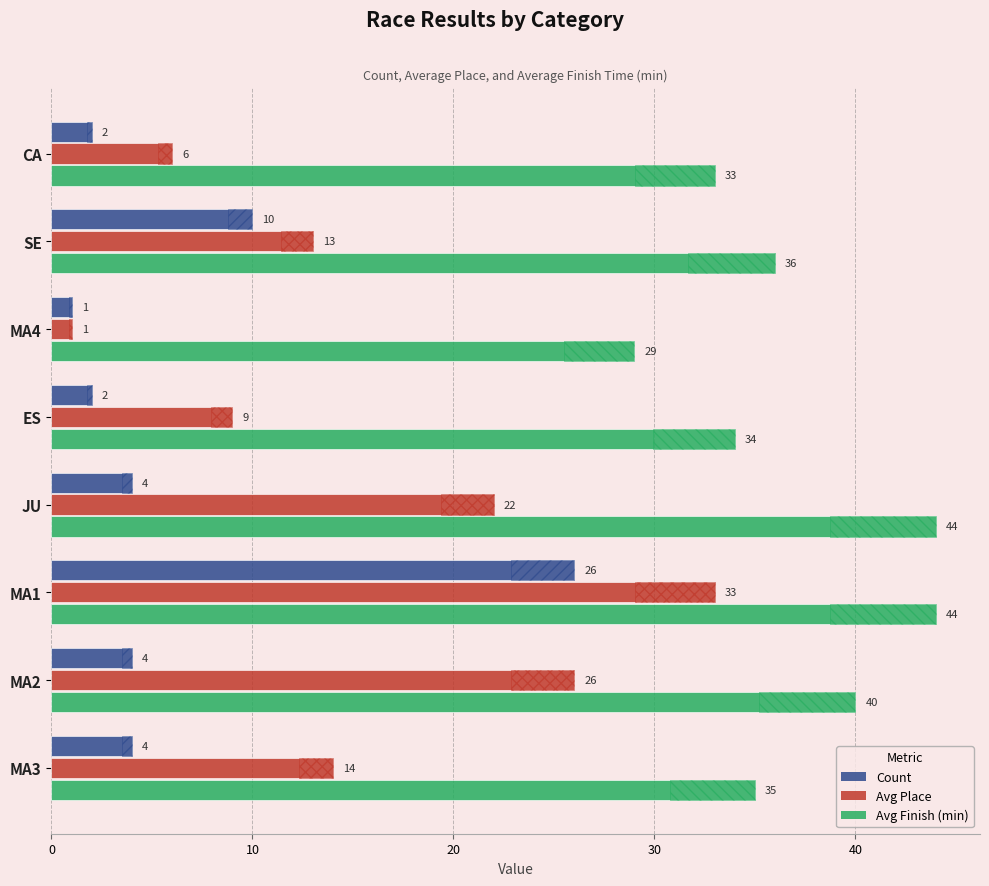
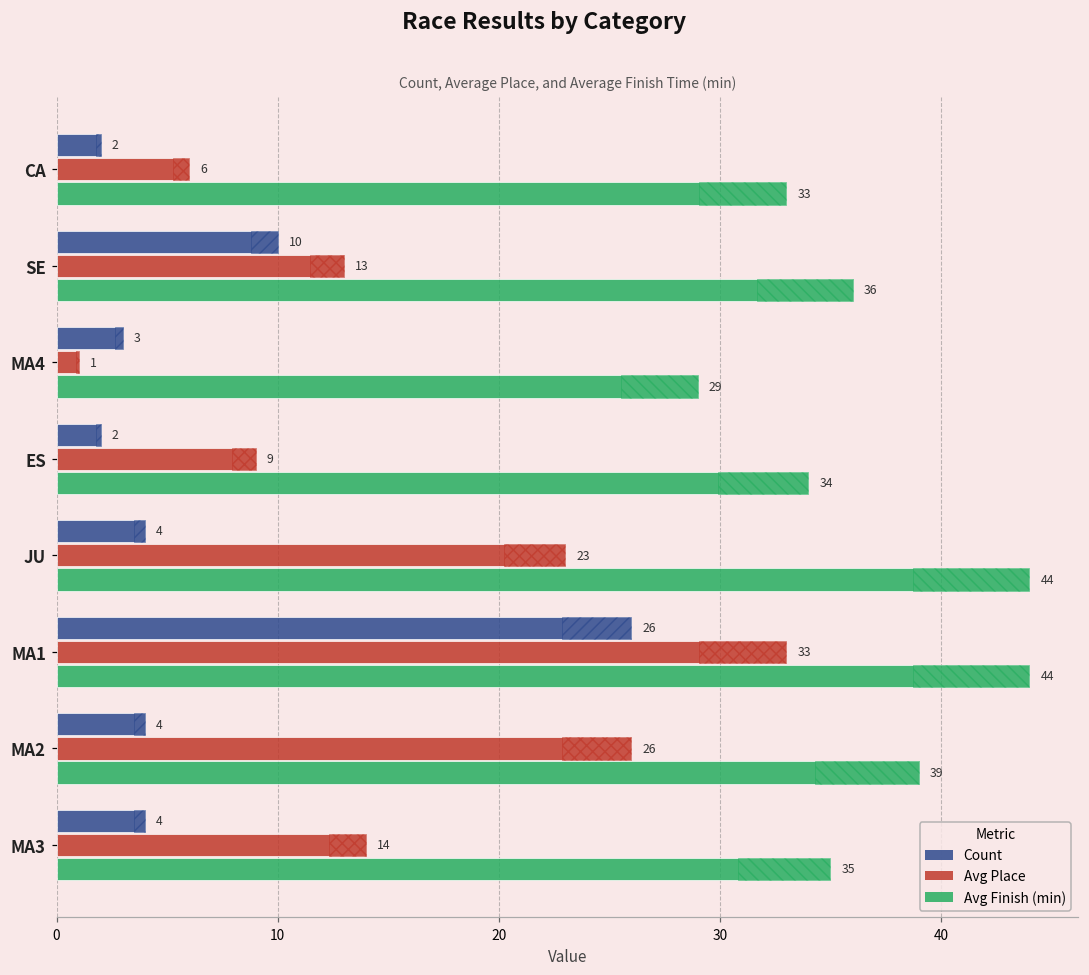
Count, MA4: 1 -> 3
Avg Place, JU: 22 -> 23
Avg Finish (min), MA2: 40 -> 39
